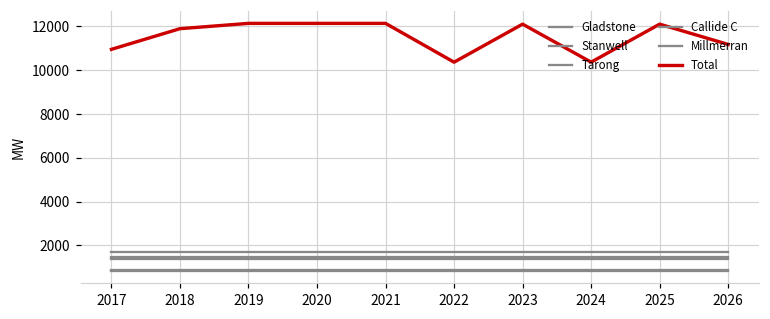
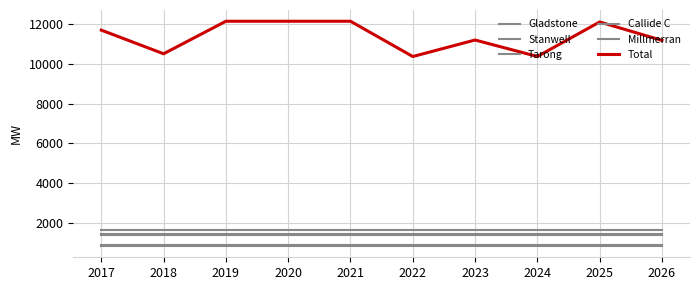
Total, 2017: 11000 -> 11700
Total, 2018: 11900 -> 10500
Total, 2023: 12100 -> 11200
